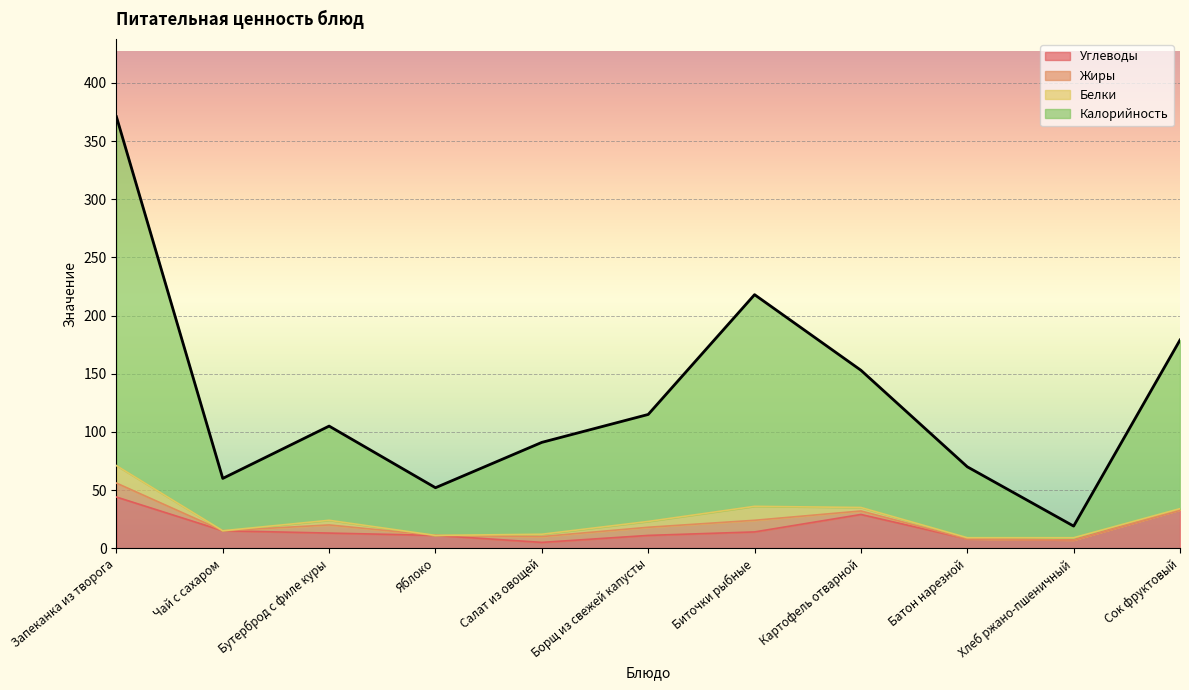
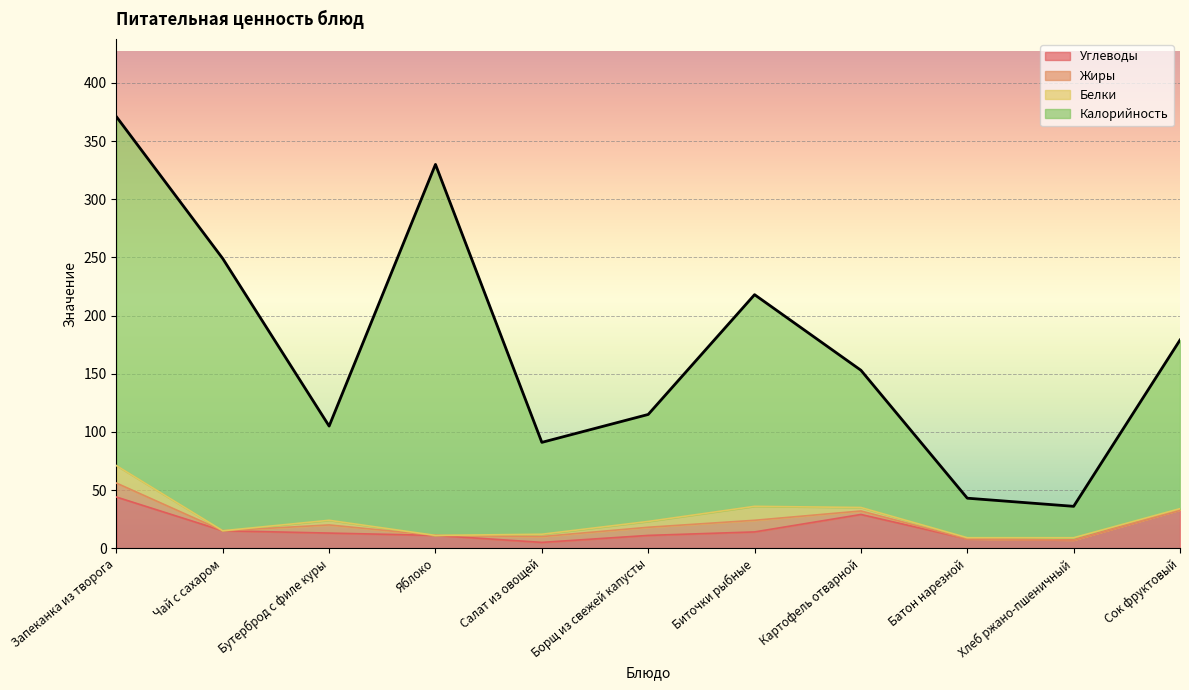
Калорийность, Чай с сахаром: 60 -> 249
Калорийность, Яблоко: 52 -> 330
Калорийность, Батон нарезной: 70 -> 43
Калорийность, Хлеб ржано-пшеничный: 19 -> 36
